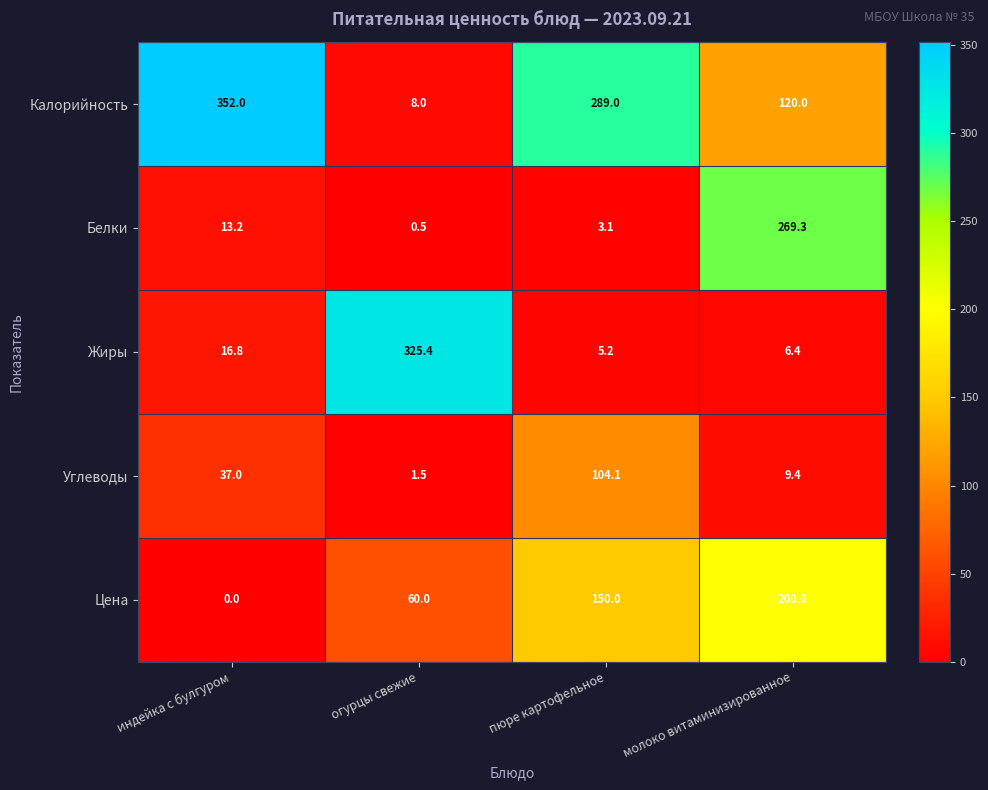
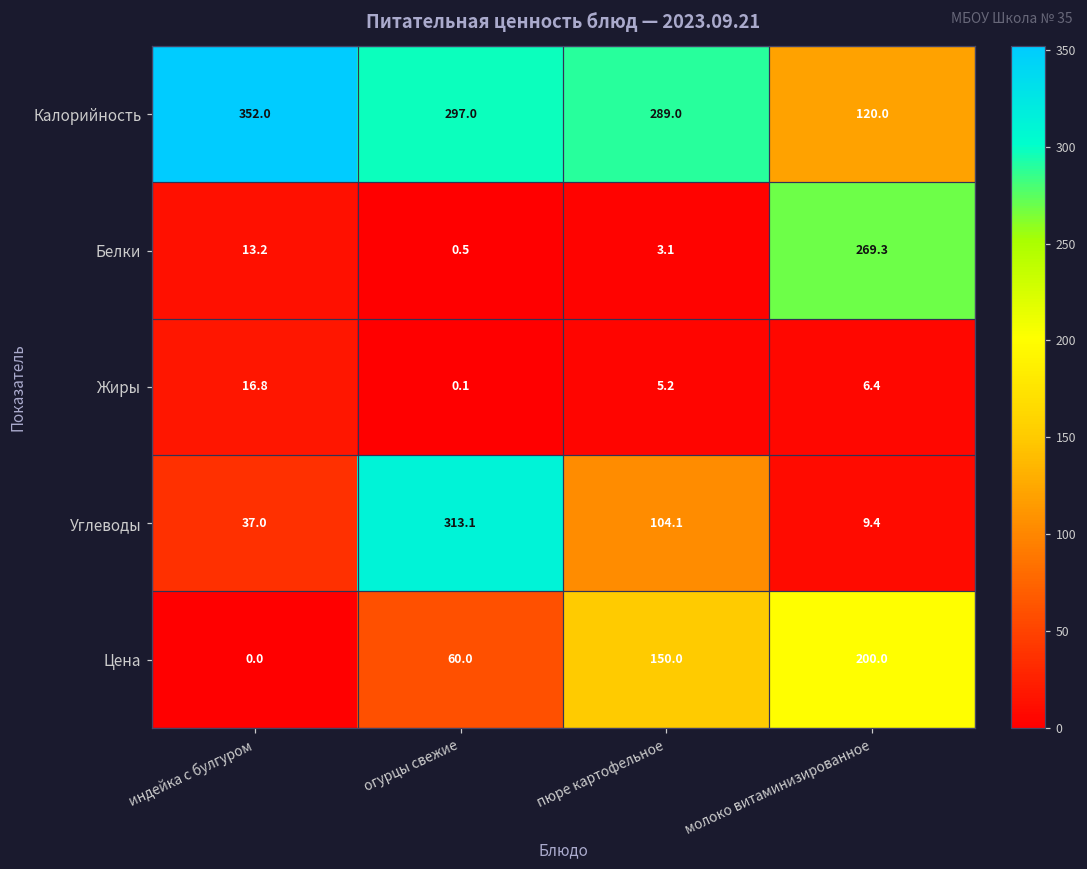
Калорийность, огурцы свежие: 8.0 -> 297.0
Жиры, огурцы свежие: 325.4 -> 0.1
Углеводы, огурцы свежие: 1.5 -> 313.1
